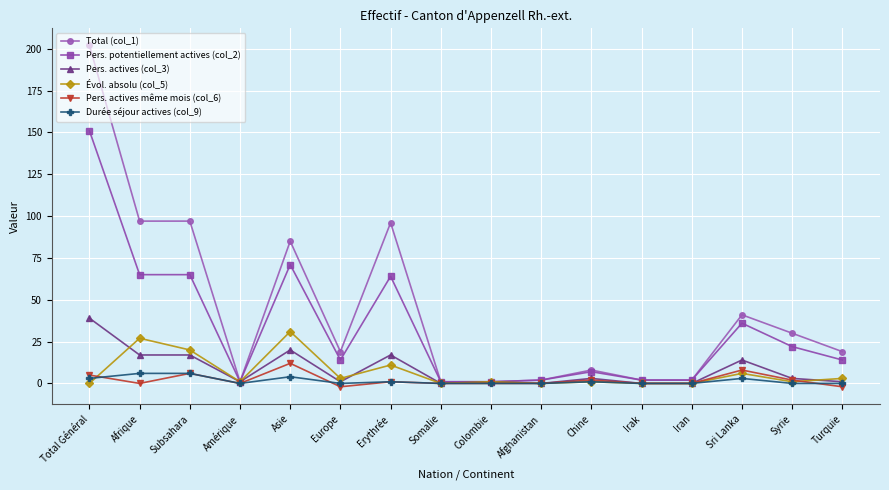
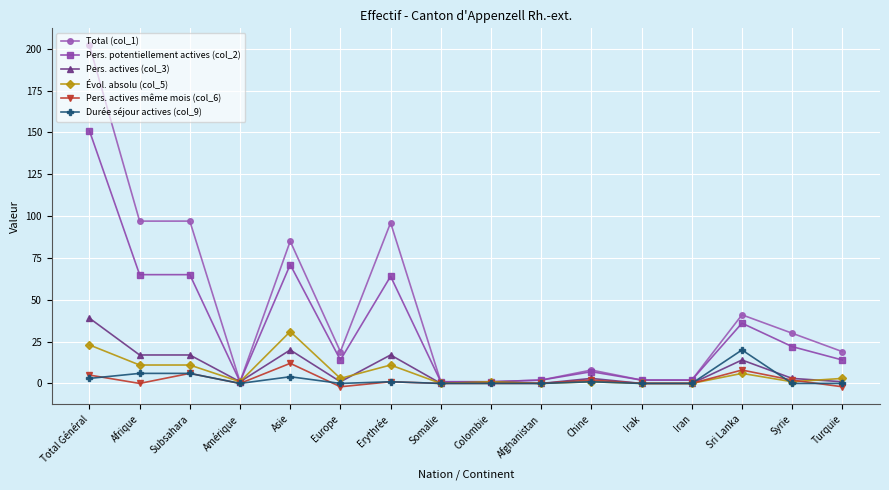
Évol. absolu (col_5), Total Général: 0 -> 23
Évol. absolu (col_5), Afrique: 27 -> 11
Évol. absolu (col_5), Subsahara: 20 -> 11
Durée séjour actives (col_9), Sri Lanka: 3 -> 20
